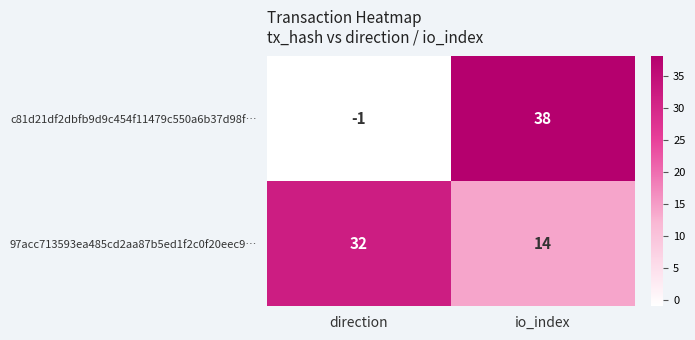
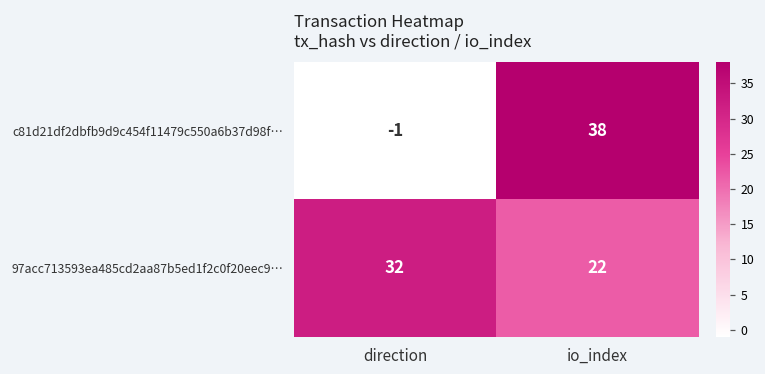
97acc713593ea485cd2aa87b5ed1f2c0f20eec9…, io_index: 14 -> 22
